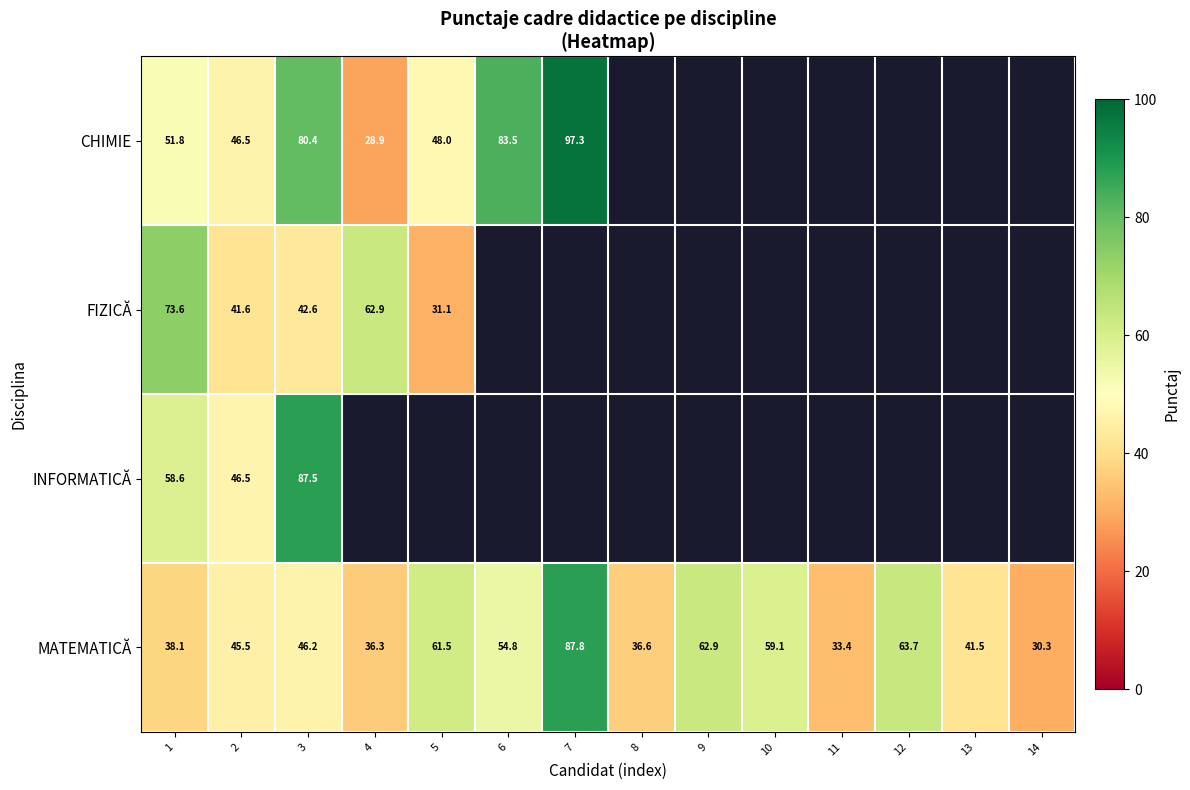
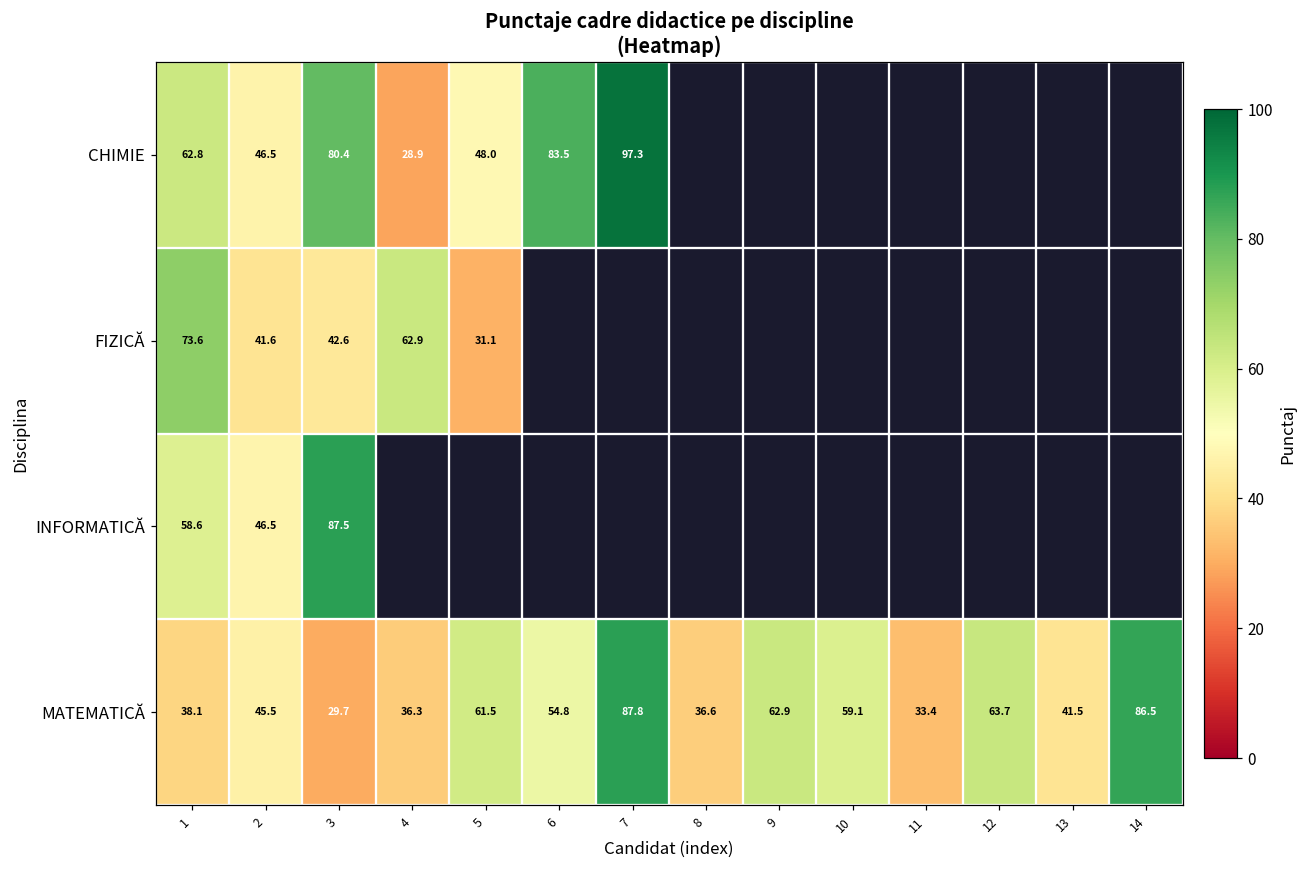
CHIMIE, 1: 51.8 -> 62.8
MATEMATICĂ, 3: 46.2 -> 29.7
MATEMATICĂ, 14: 30.3 -> 86.5
